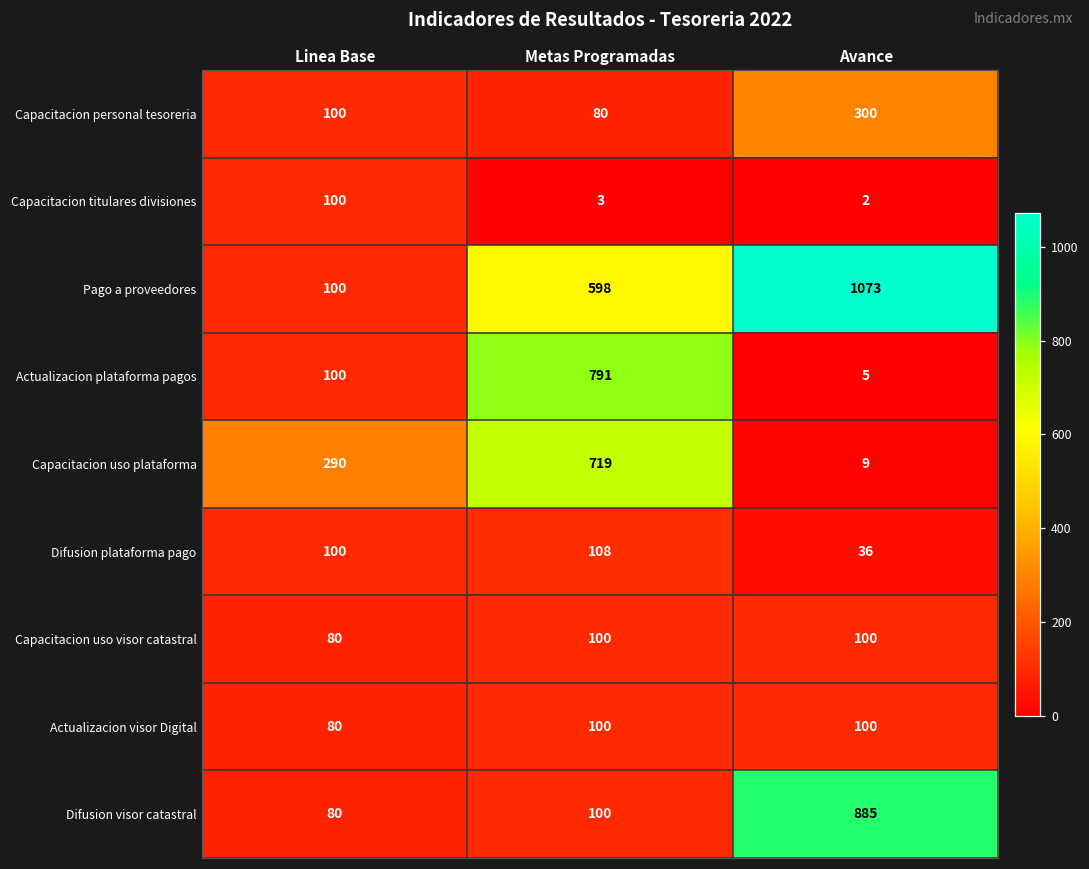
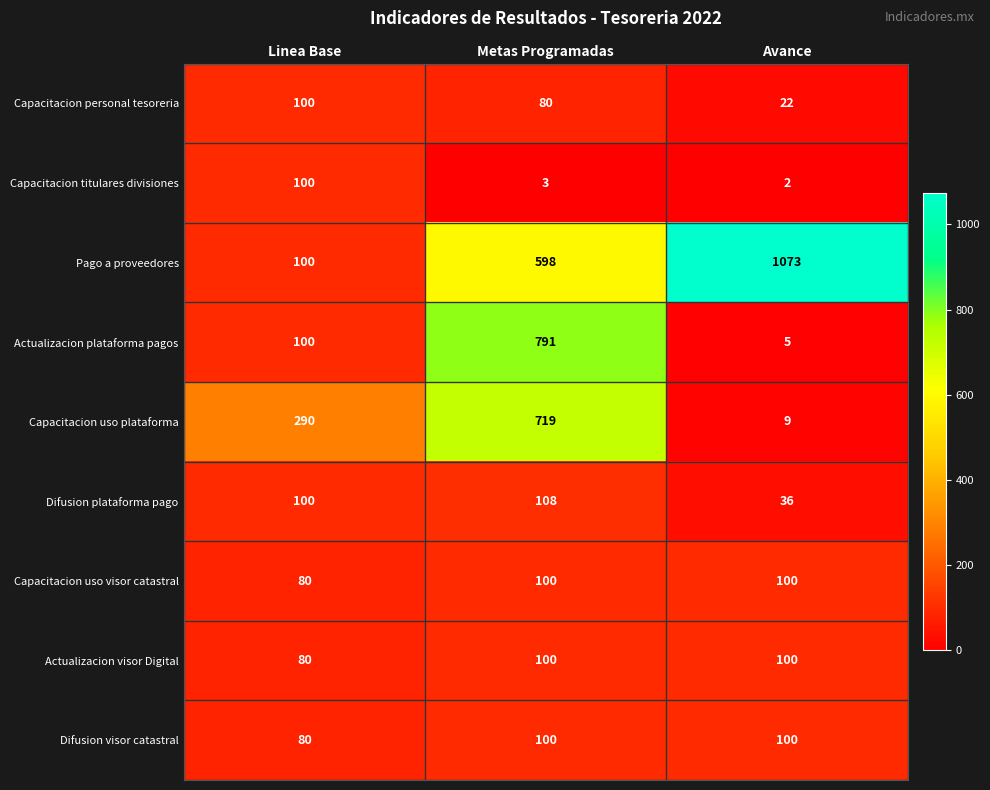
Capacitacion personal tesoreria, Avance: 300 -> 22
Difusion visor catastral, Avance: 885 -> 100
